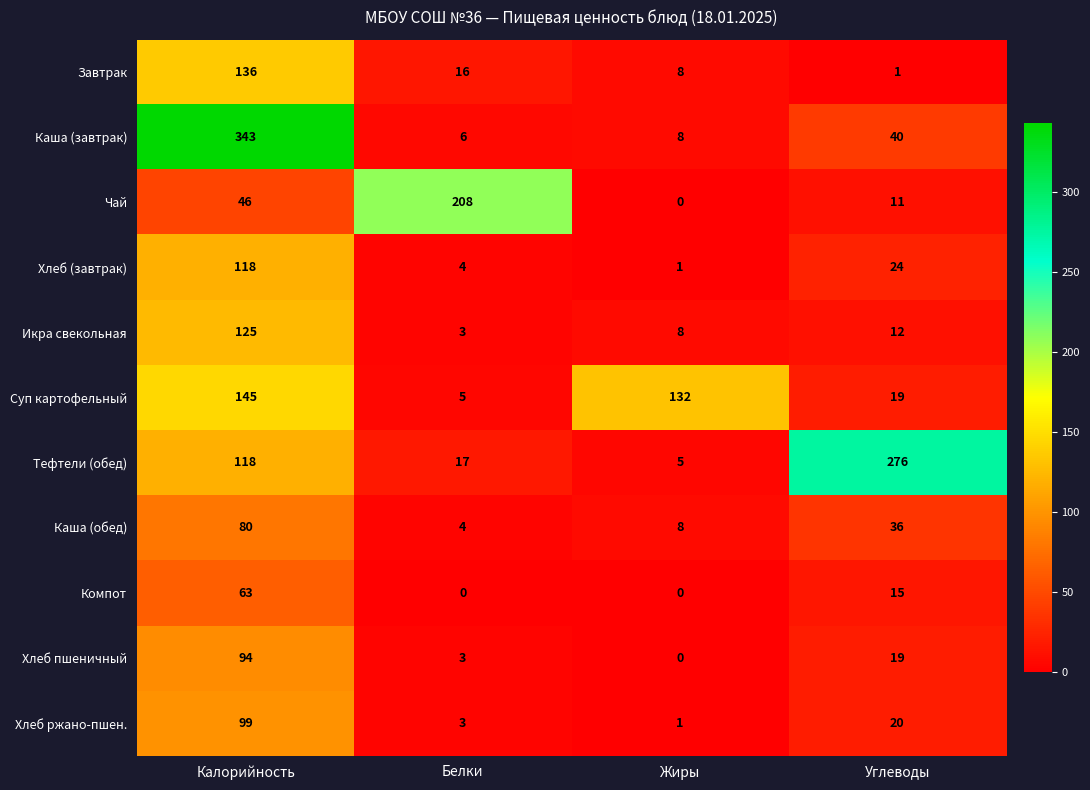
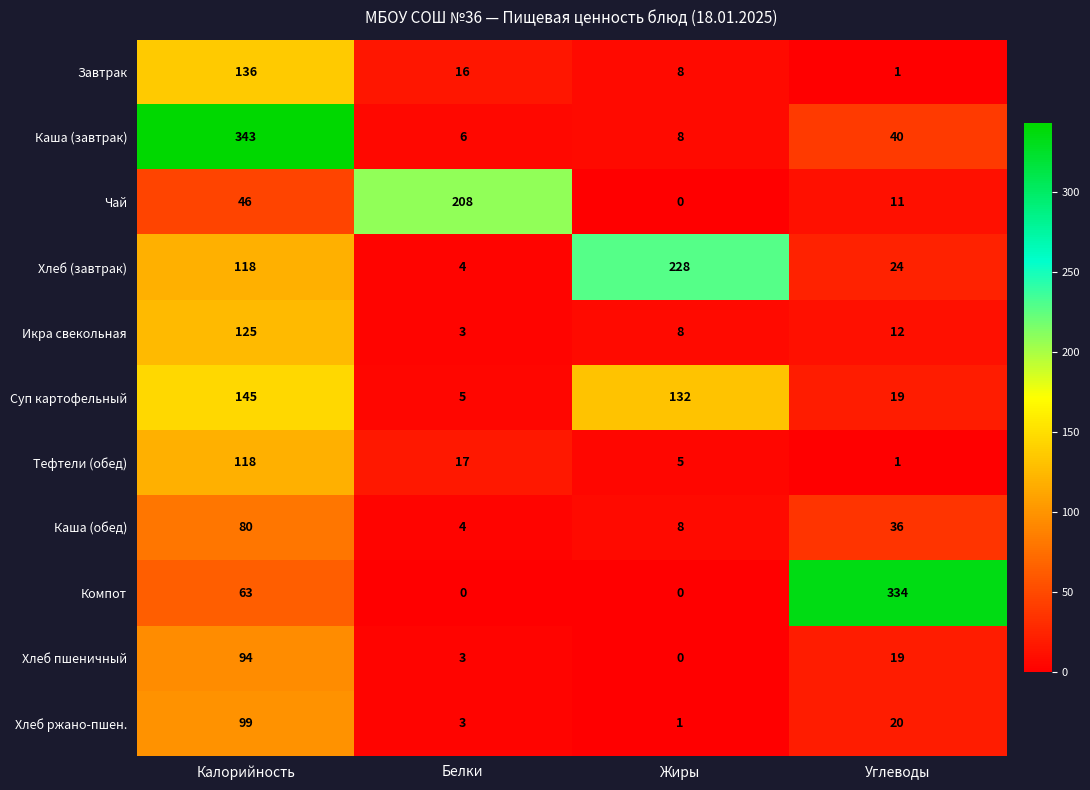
Хлеб (завтрак), Жиры: 1 -> 228
Тефтели (обед), Углеводы: 276 -> 1
Компот, Углеводы: 15 -> 334
